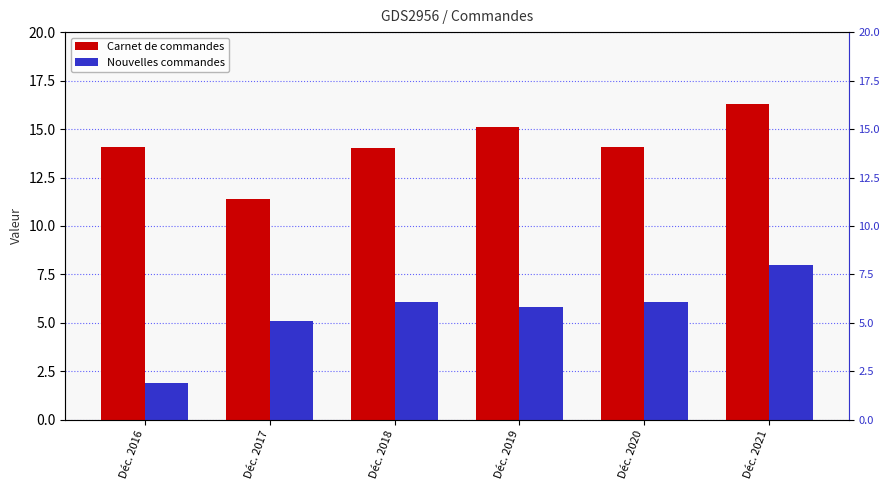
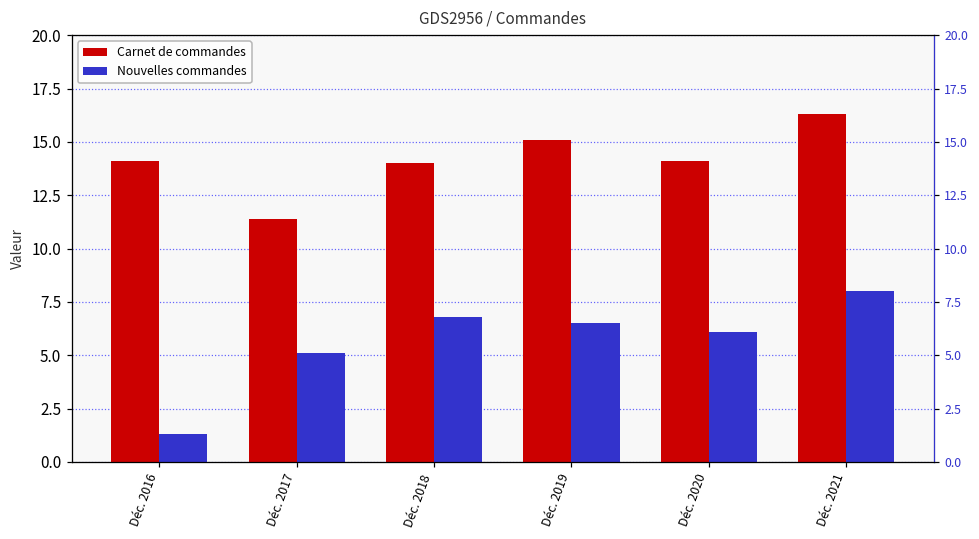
Nouvelles commandes, Déc. 2016: 1.9 -> 1.3
Nouvelles commandes, Déc. 2018: 6.1 -> 6.8
Nouvelles commandes, Déc. 2019: 5.8 -> 6.5
